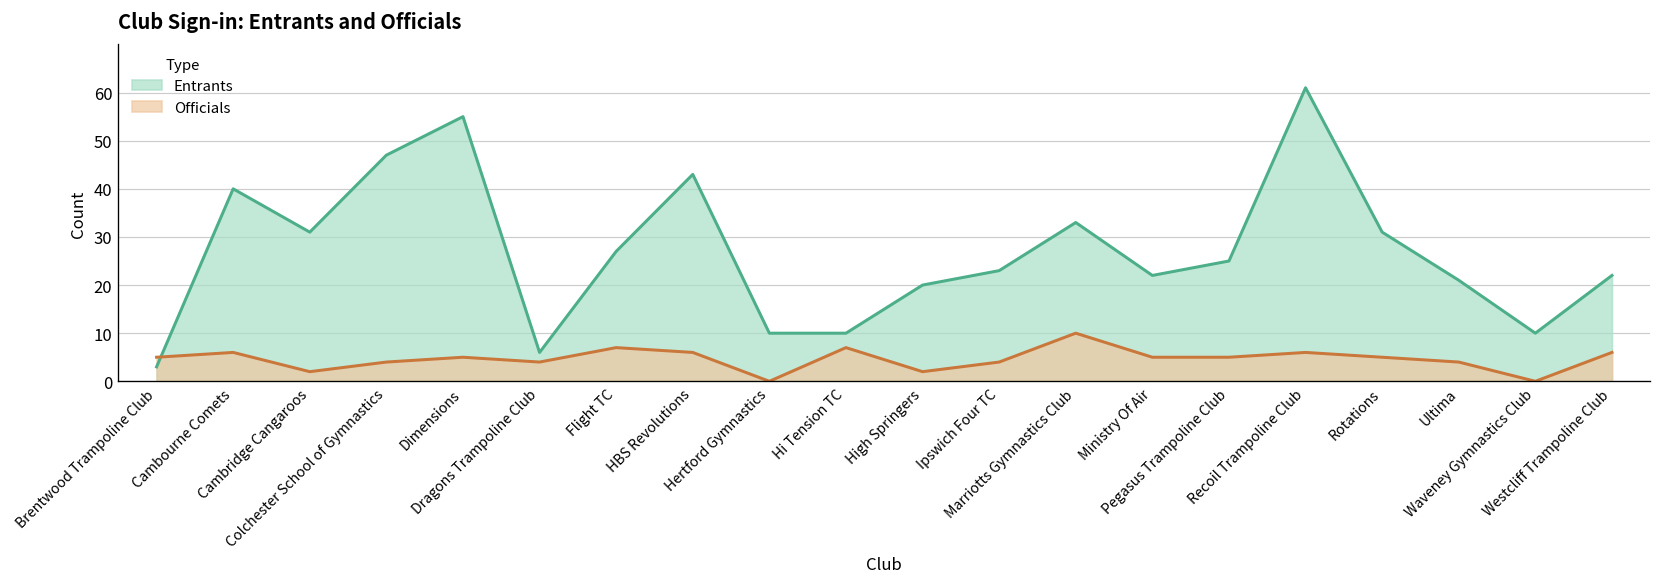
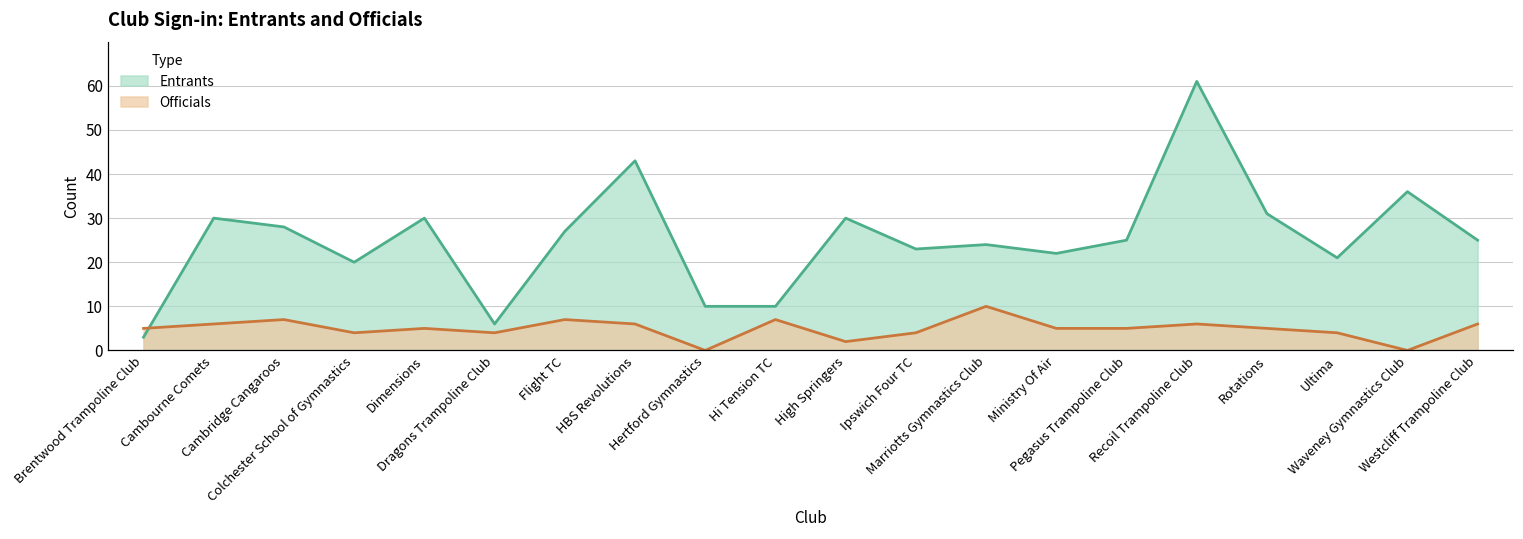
Entrants, Cambourne Comets: 40 -> 30
Entrants, Cambridge Cangaroos: 31 -> 28
Officials, Cambridge Cangaroos: 2 -> 7
Entrants, Colchester School of Gymnastics: 47 -> 20
Entrants, Dimensions: 55 -> 30
Entrants, High Springers: 20 -> 30
Entrants, Marriotts Gymnastics Club: 33 -> 24
Entrants, Waveney Gymnastics Club: 10 -> 36
Entrants, Westcliff Trampoline Club: 22 -> 25
